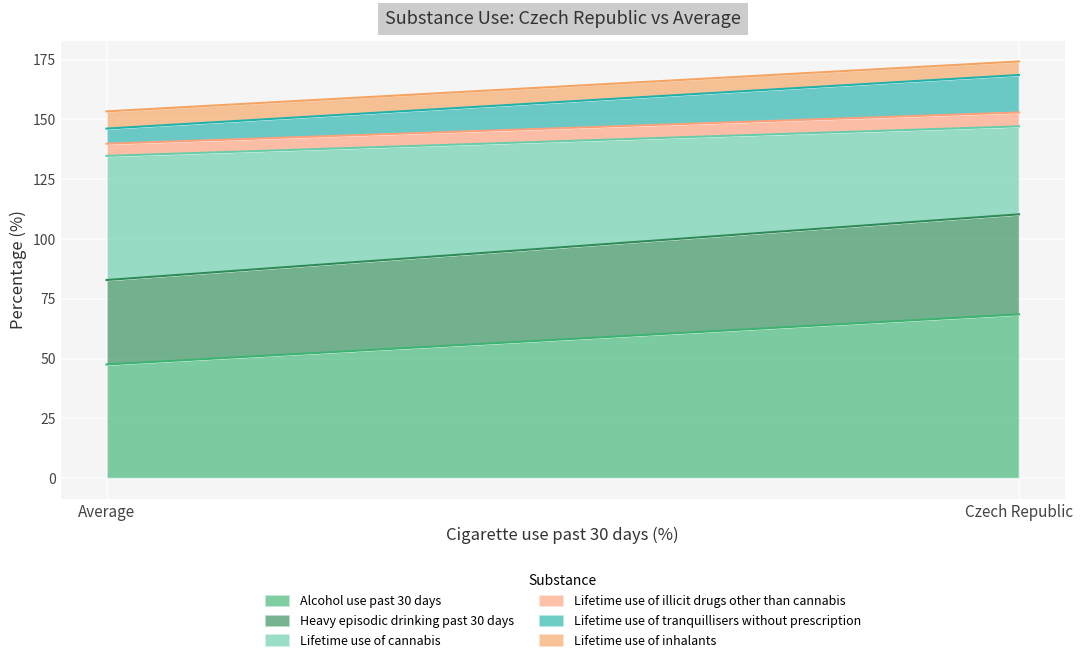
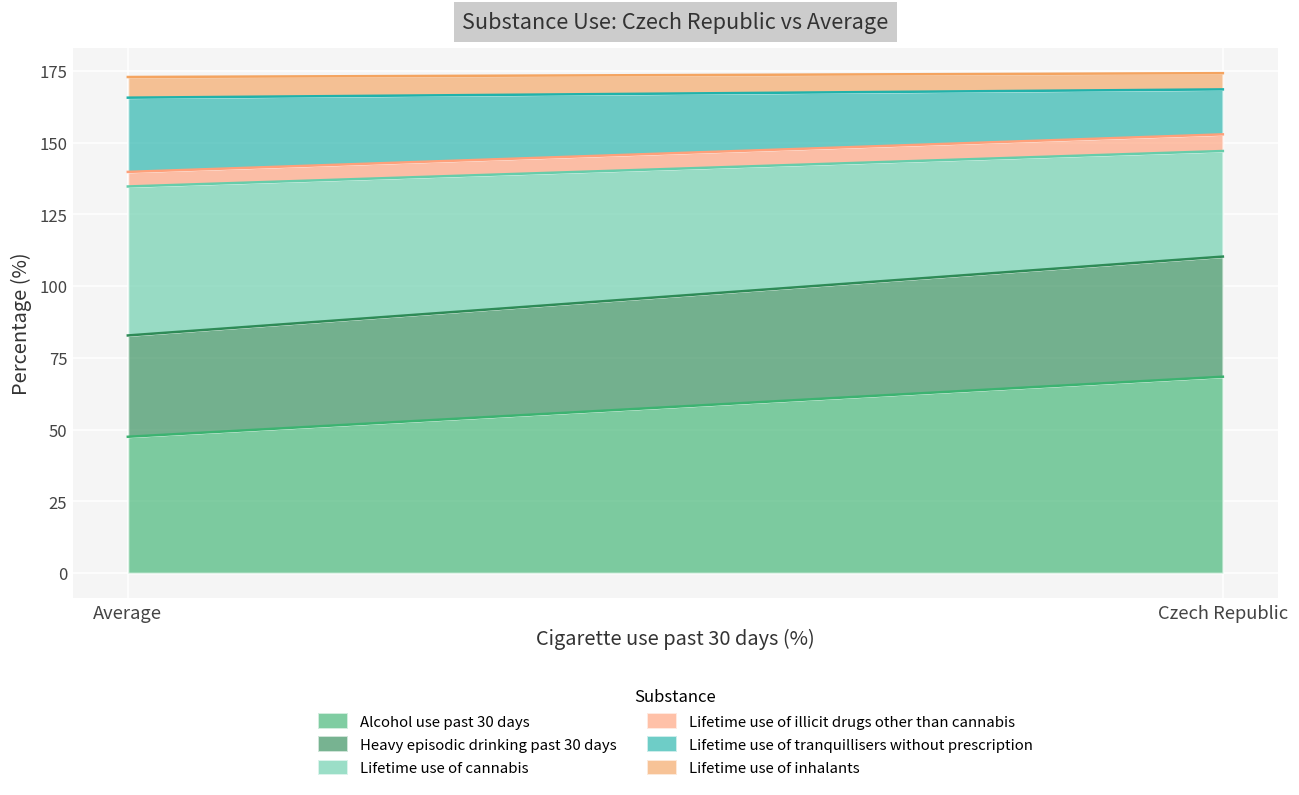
Lifetime use of tranquillisers without prescription, Average: 6 -> 26
